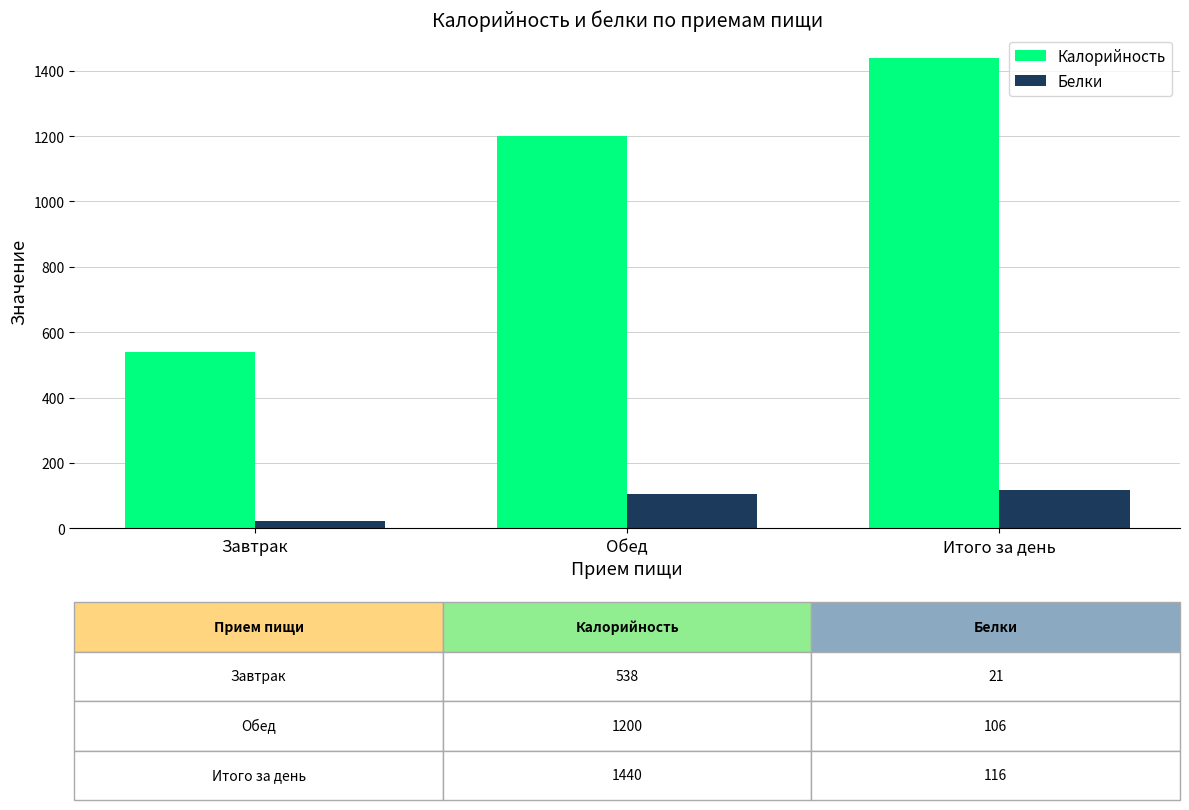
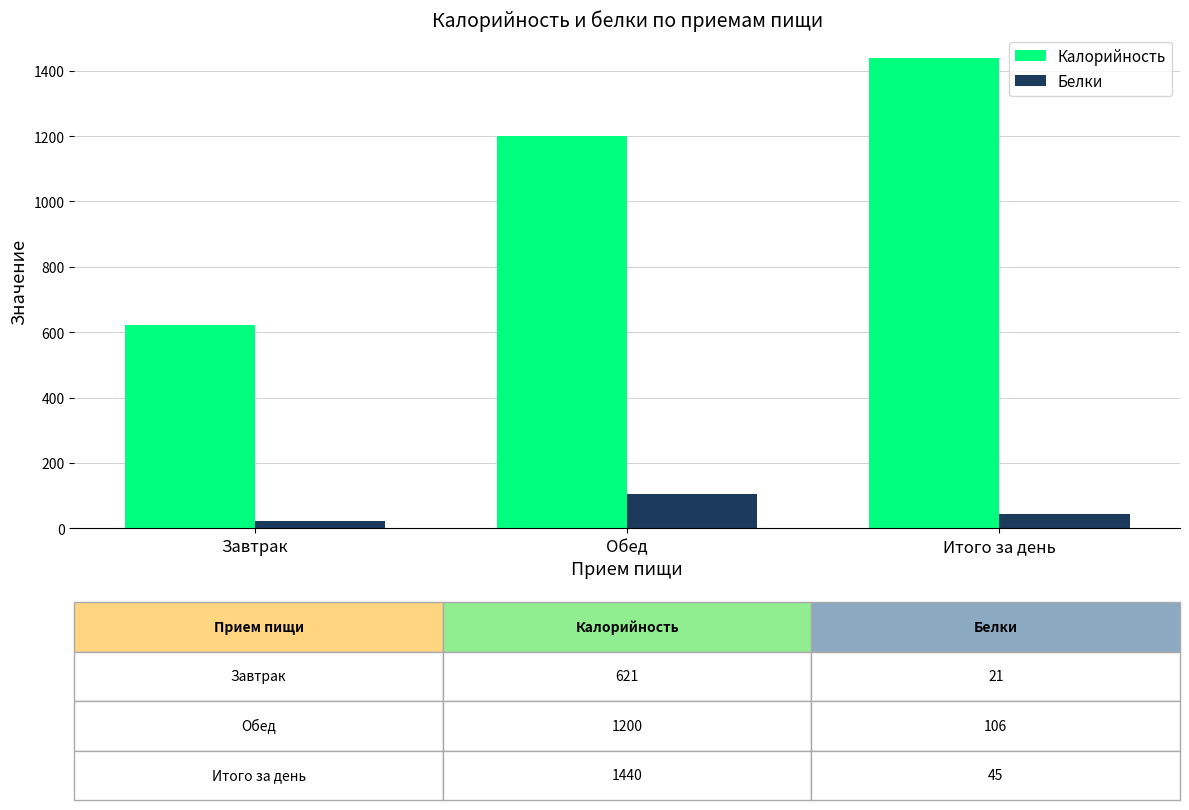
Калорийность, Завтрак: 538 -> 621
Белки, Итого за день: 116 -> 45
